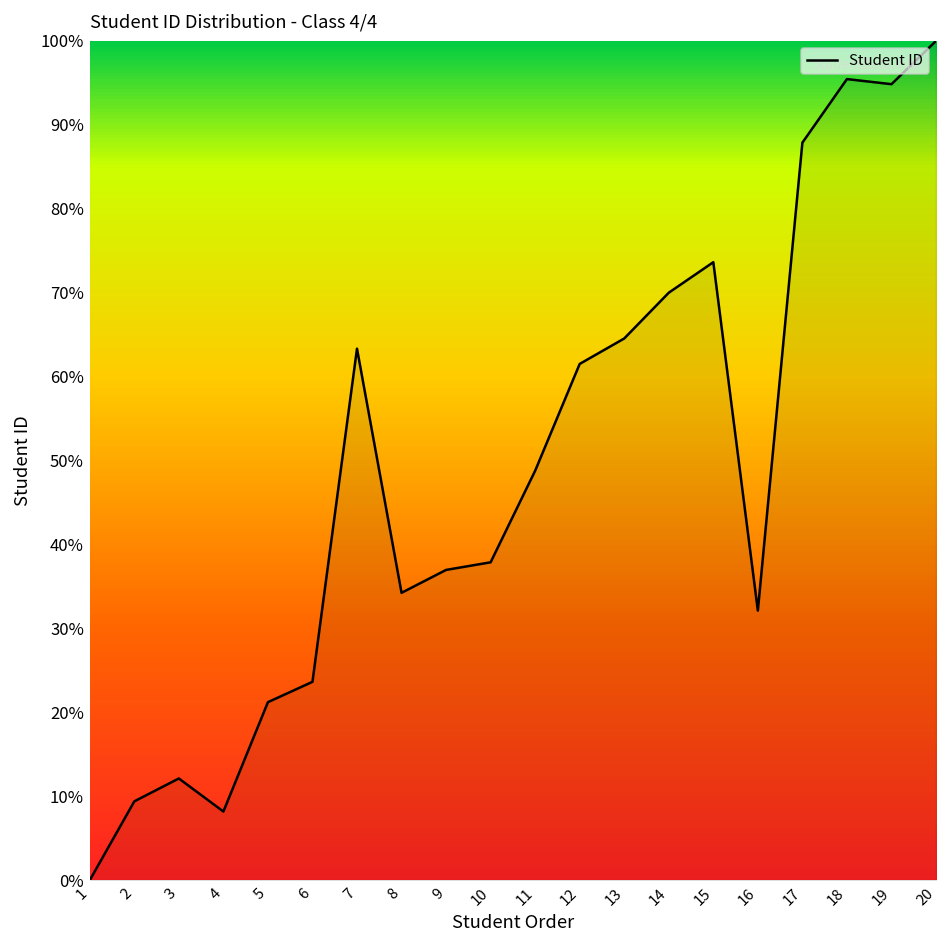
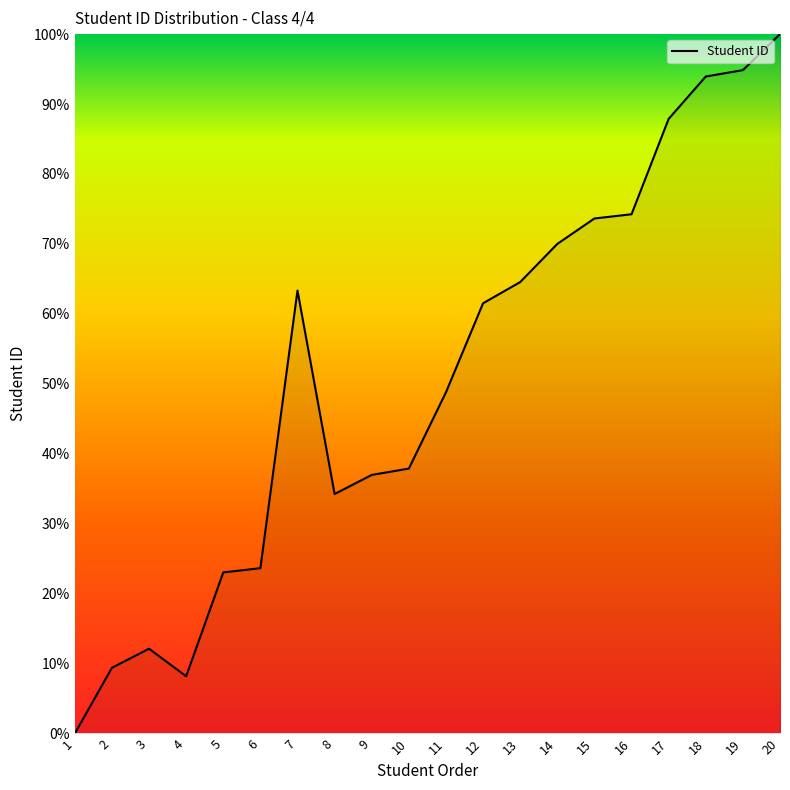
5: 21% -> 23%
16: 32% -> 74%
18: 95% -> 94%
